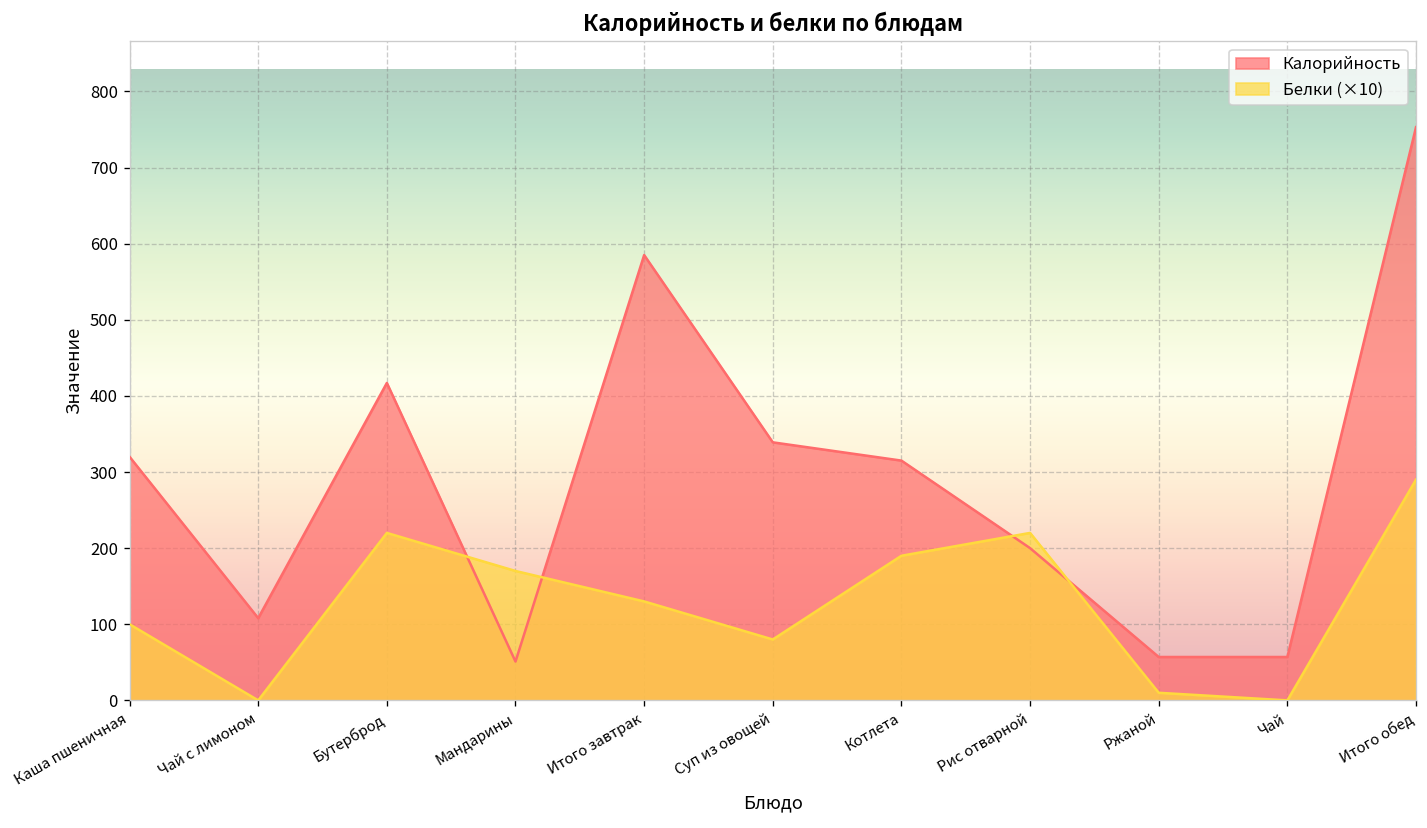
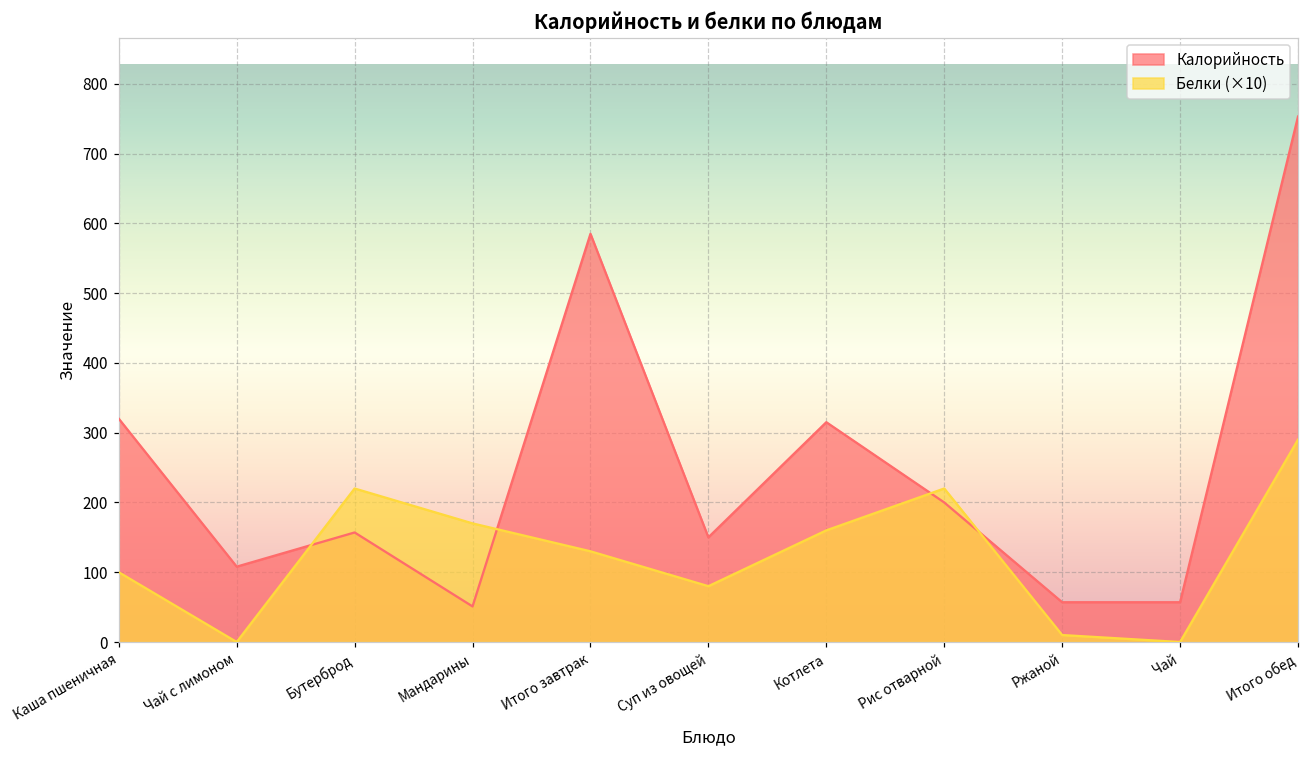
Калорийность, Бутерброд: 420 -> 160
Калорийность, Суп из овощей: 340 -> 150
Белки (×10), Котлета: 190 -> 160
